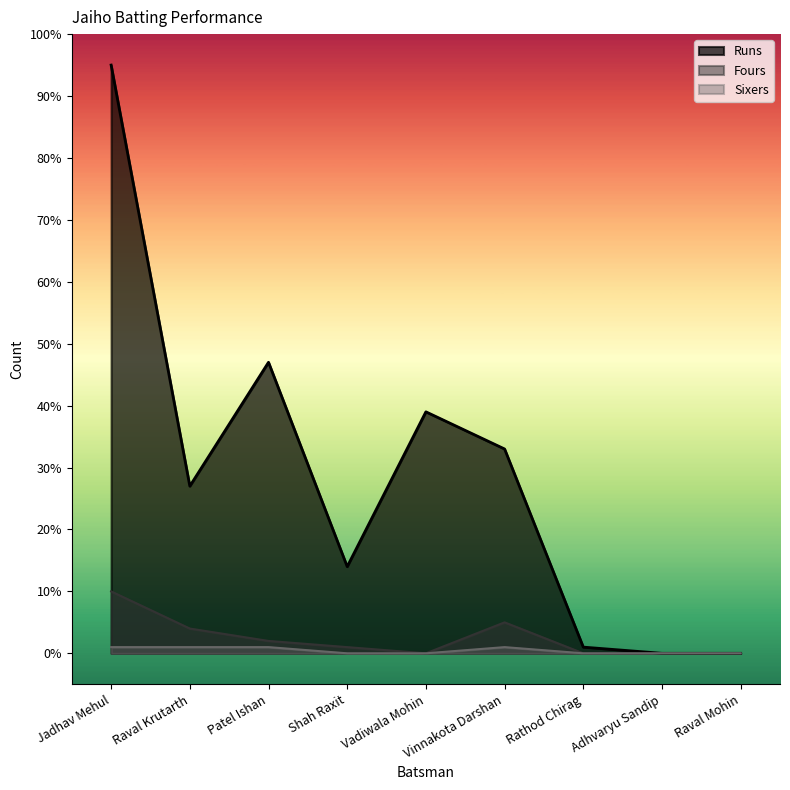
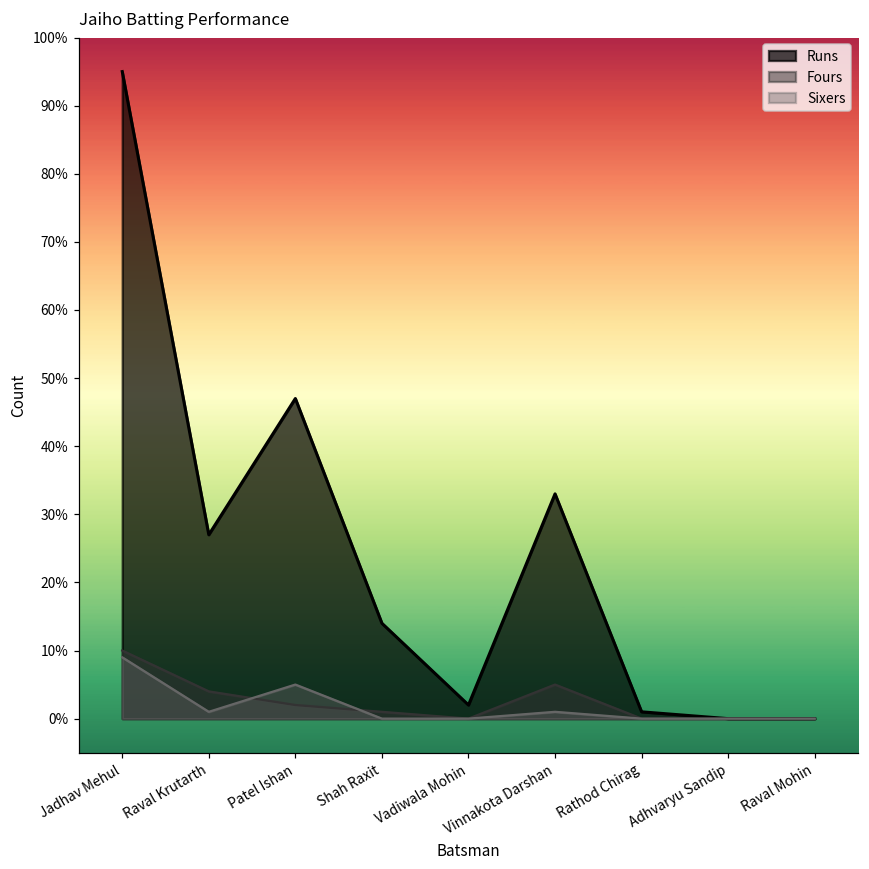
Sixers, Jadhav Mehul: 1% -> 9%
Sixers, Patel Ishan: 1% -> 5%
Runs, Vadiwala Mohin: 39% -> 2%
